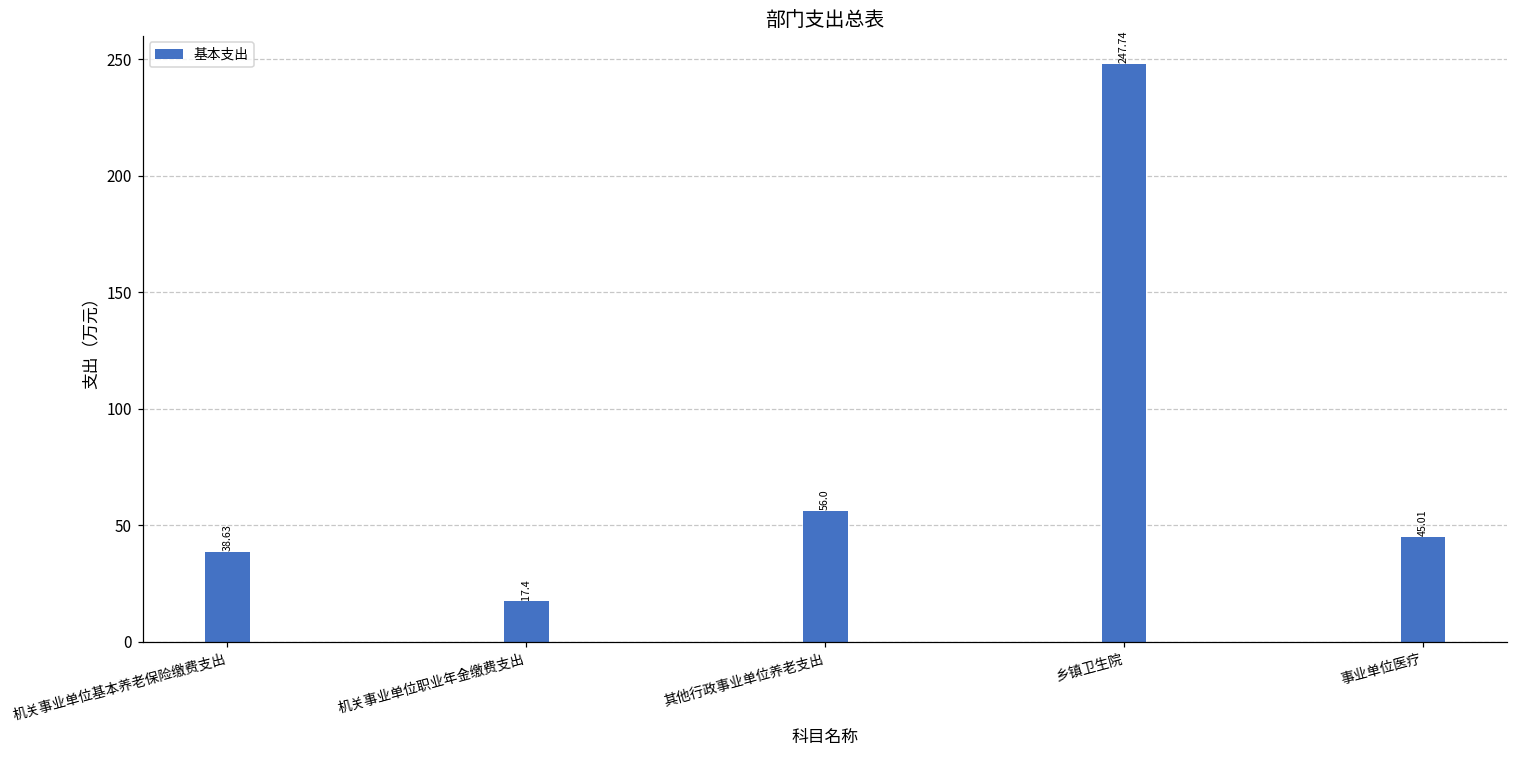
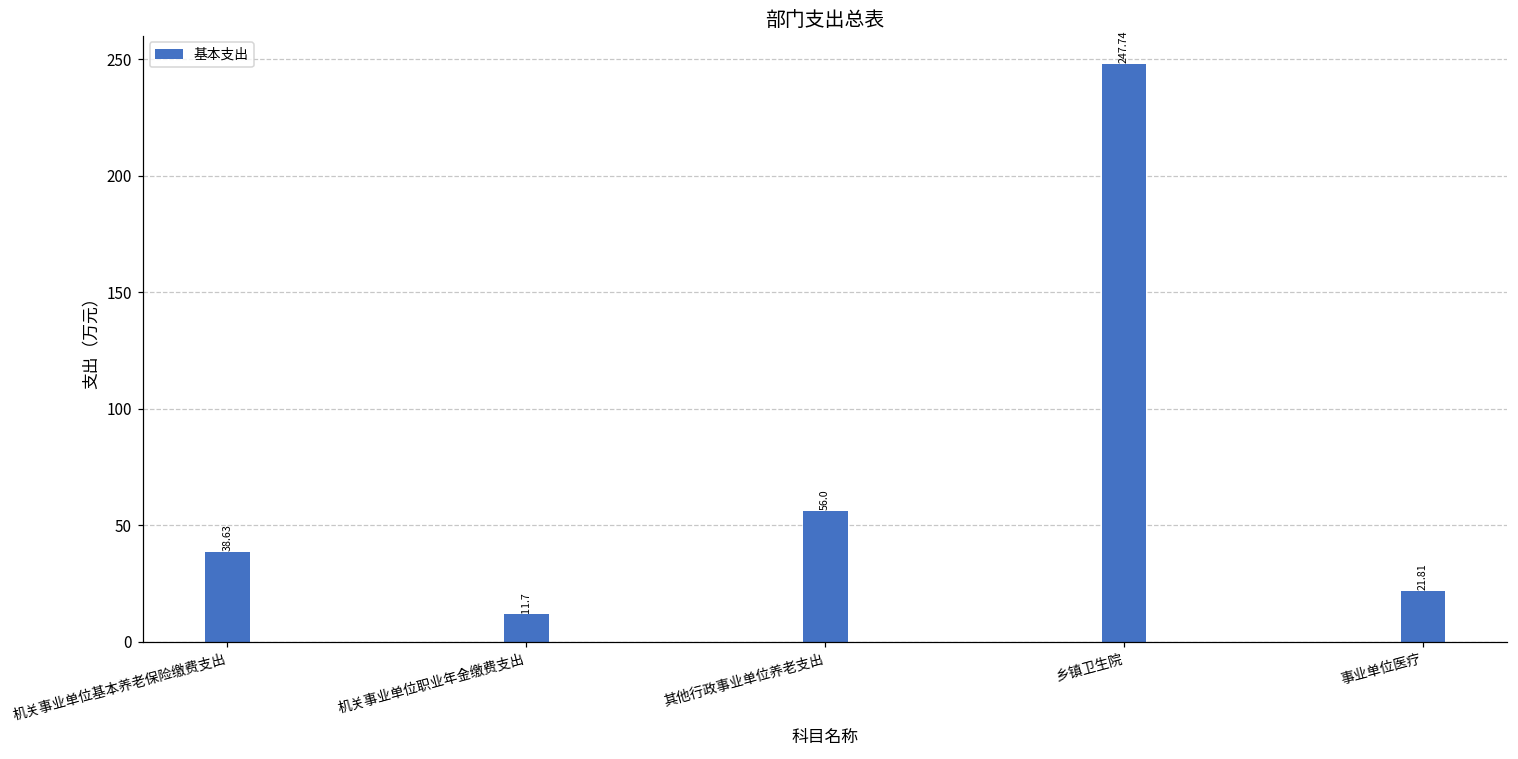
机关事业单位职业年金缴费支出: 17.4 -> 11.7
事业单位医疗: 45.01 -> 21.81
